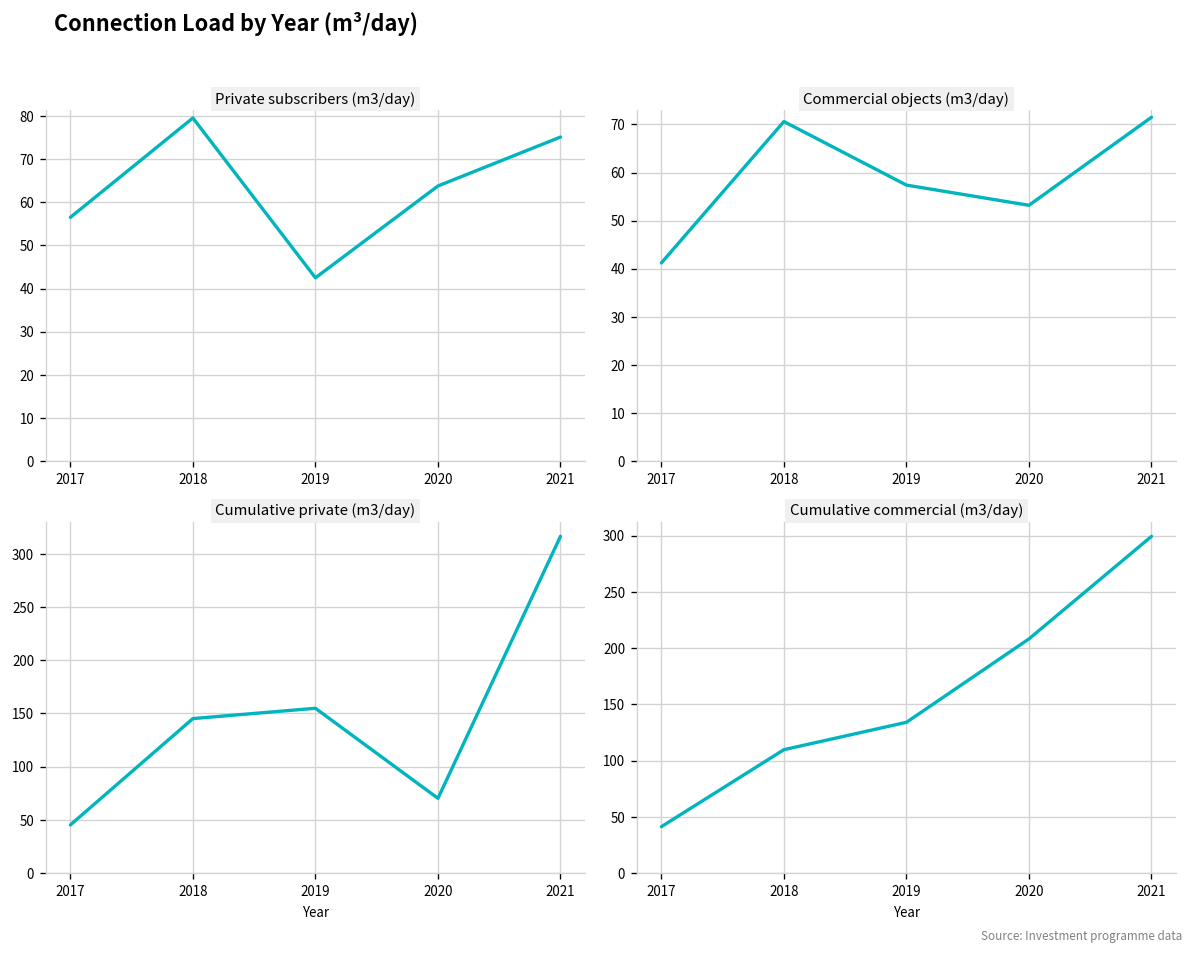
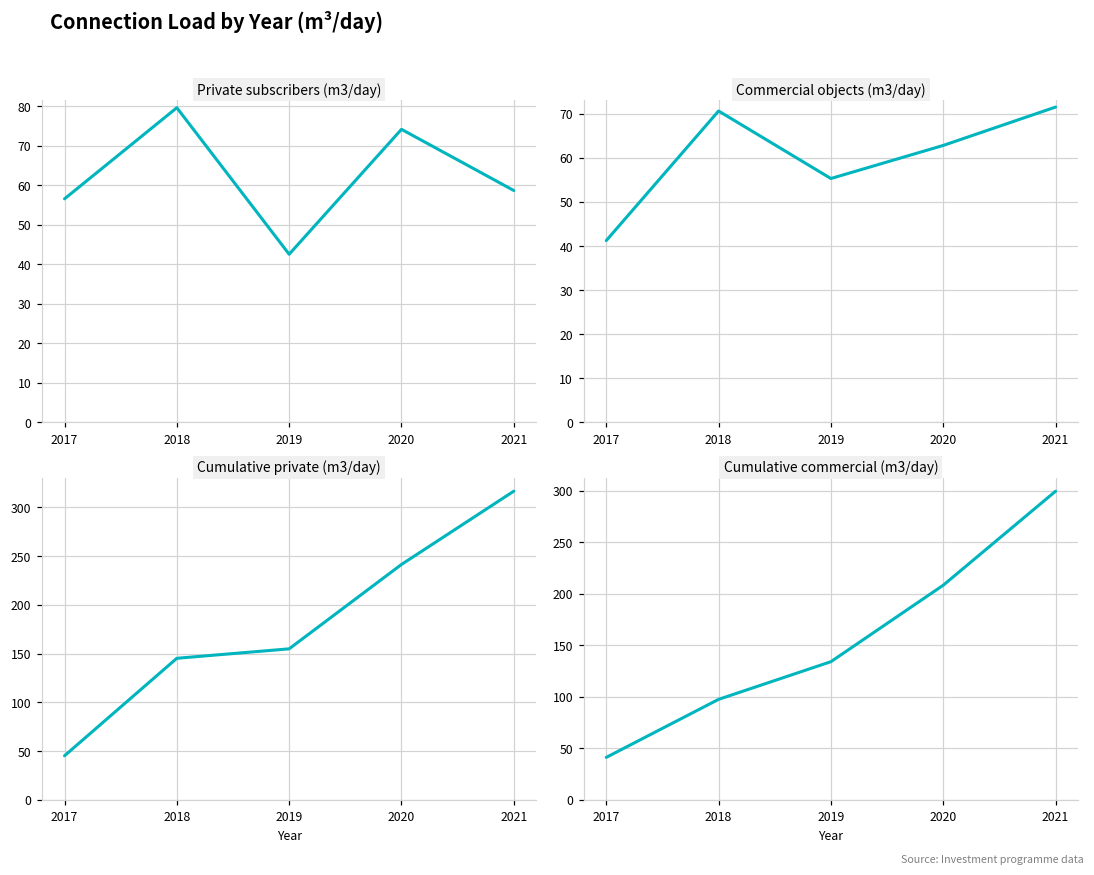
Private subscribers (m3/day), 2020: 64 -> 74
Private subscribers (m3/day), 2021: 75 -> 59
Commercial objects (m3/day), 2019: 57 -> 55
Commercial objects (m3/day), 2020: 53 -> 63
Cumulative private (m3/day), 2020: 70 -> 240
Cumulative commercial (m3/day), 2018: 110 -> 100
